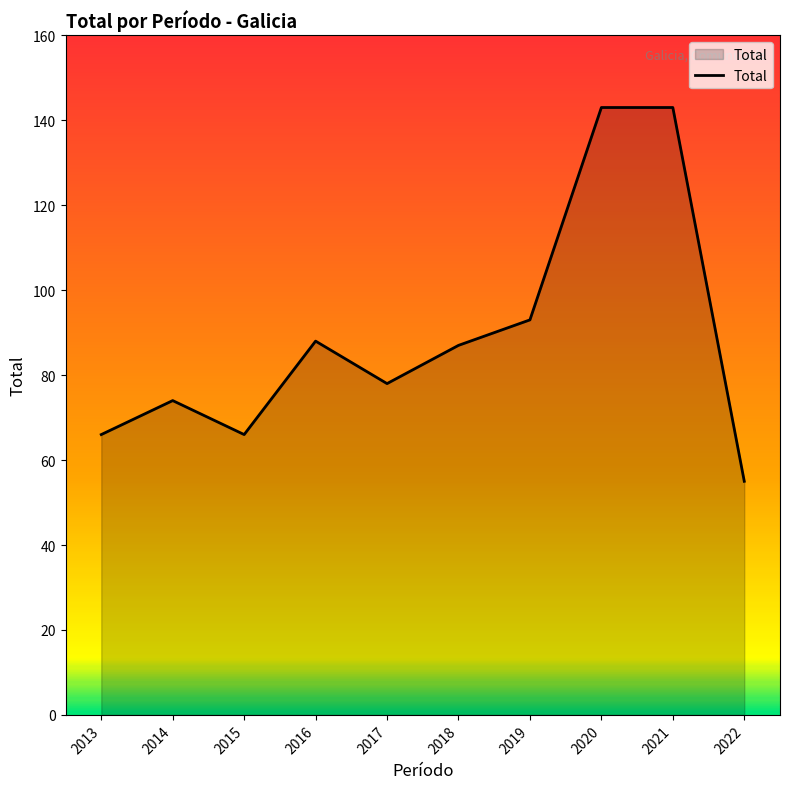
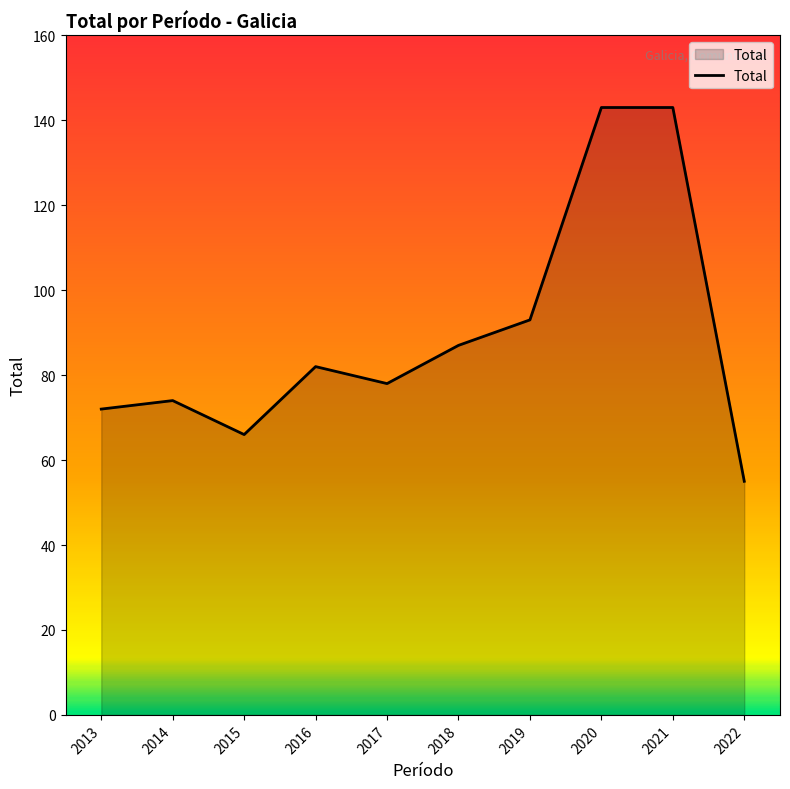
2013: 66 -> 72
2016: 88 -> 82
